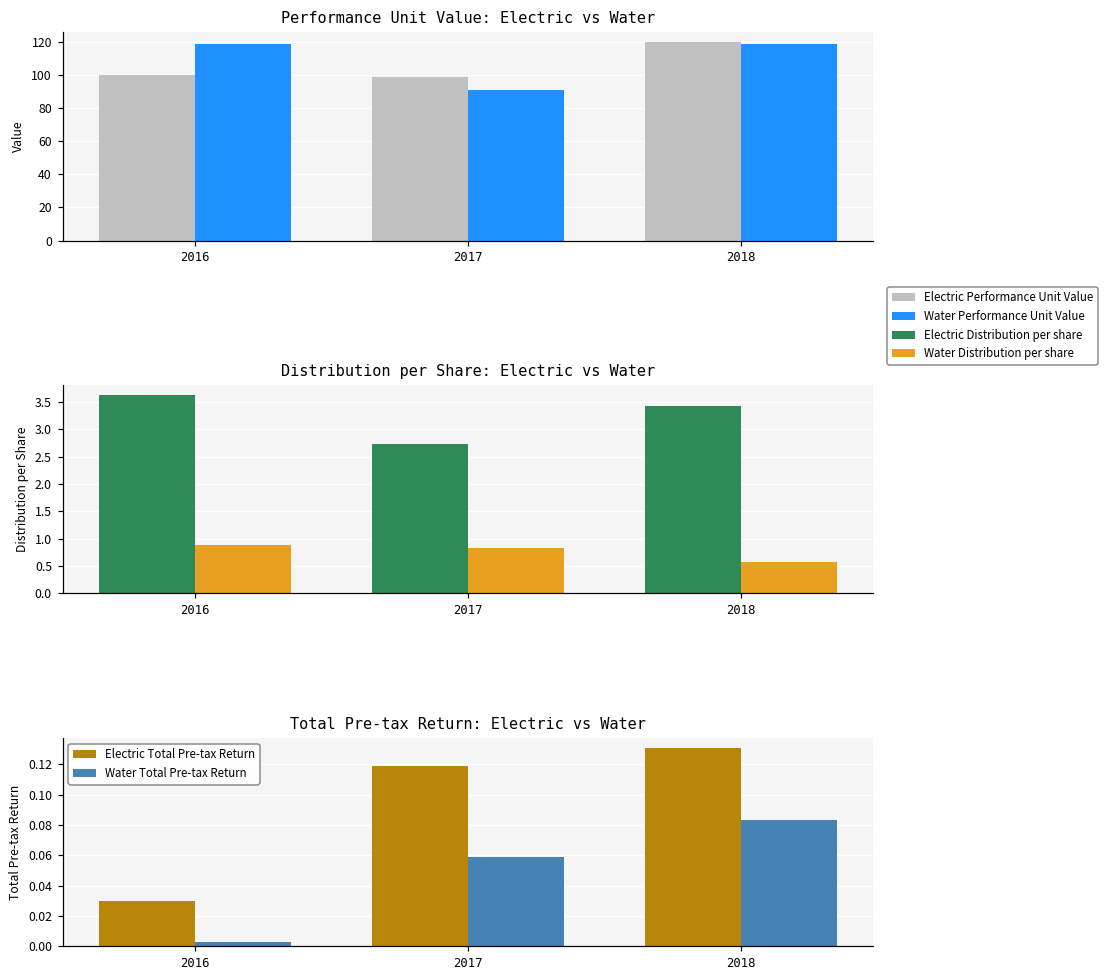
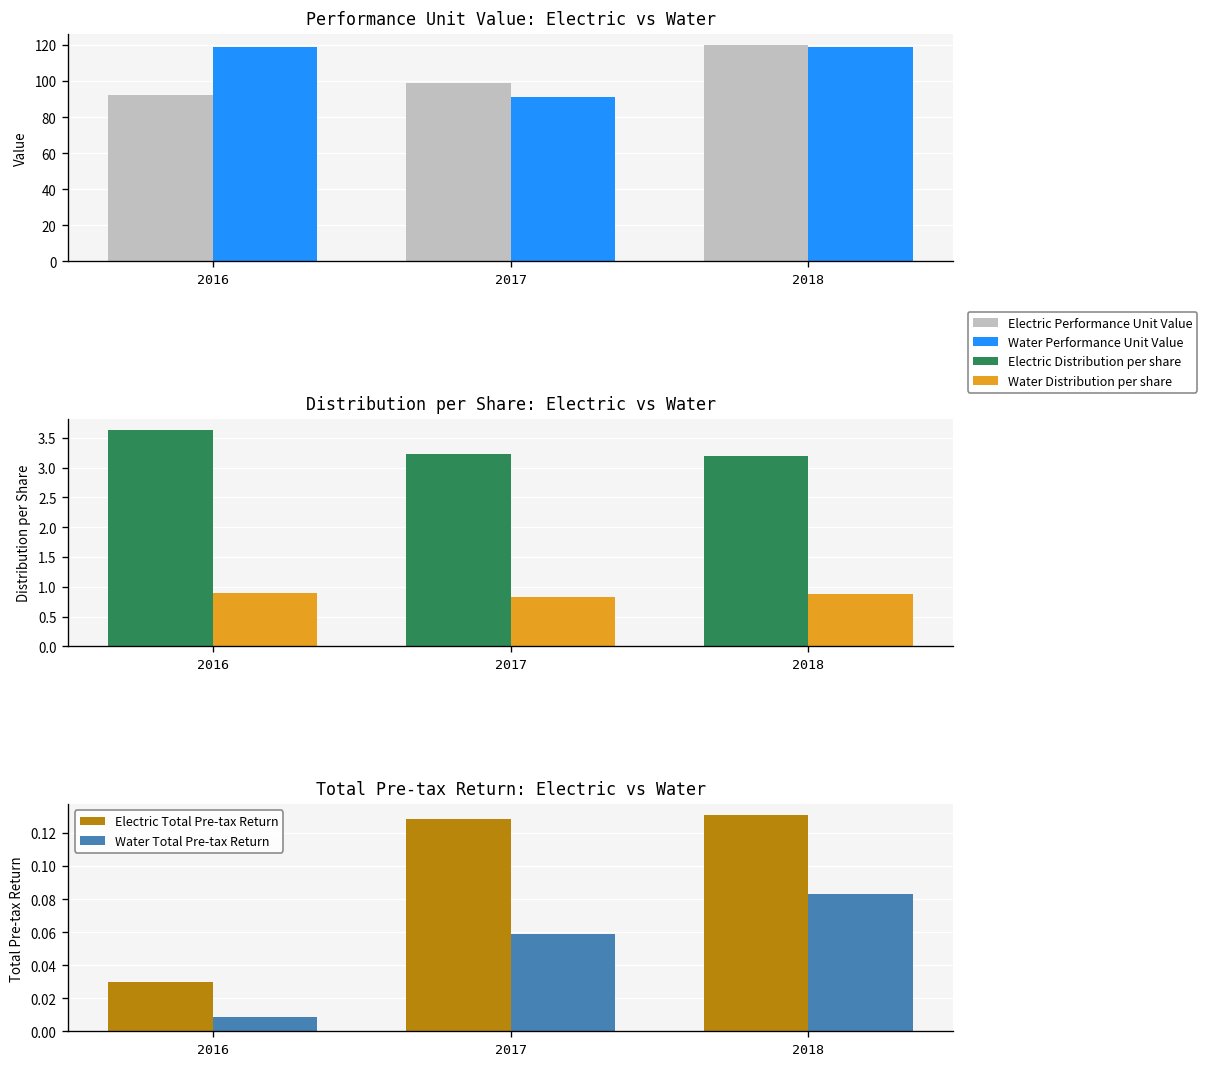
Performance Unit Value: Electric vs Water, Electric Performance Unit Value, 2016: 100 -> 92
Distribution per Share: Electric vs Water, Electric Distribution per share, 2017: 2.7 -> 3.2
Distribution per Share: Electric vs Water, Electric Distribution per share, 2018: 3.4 -> 3.2
Distribution per Share: Electric vs Water, Water Distribution per share, 2018: 0.6 -> 0.9
Total Pre-tax Return: Electric vs Water, Water Total Pre-tax Return, 2016: 0.003 -> 0.009
Total Pre-tax Return: Electric vs Water, Electric Total Pre-tax Return, 2017: 0.119 -> 0.129
